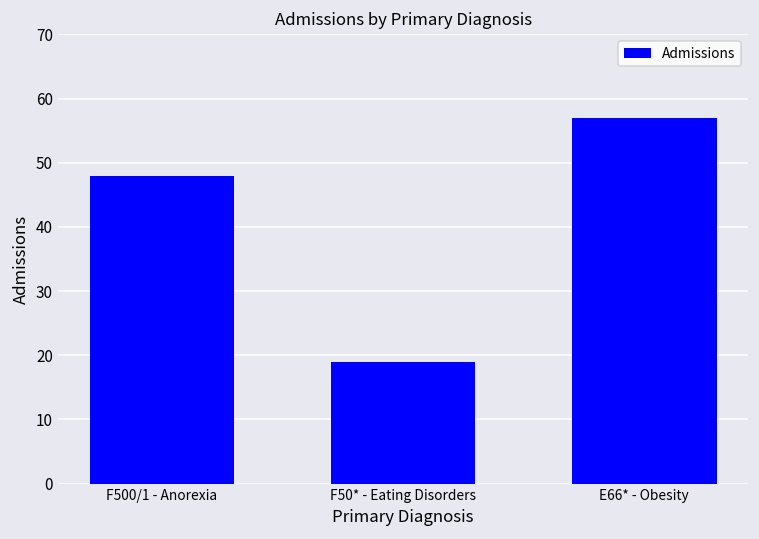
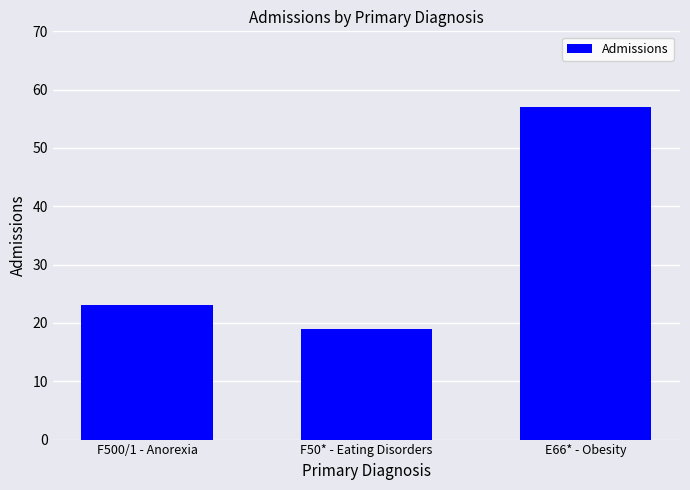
F500/1 - Anorexia: 48 -> 23
